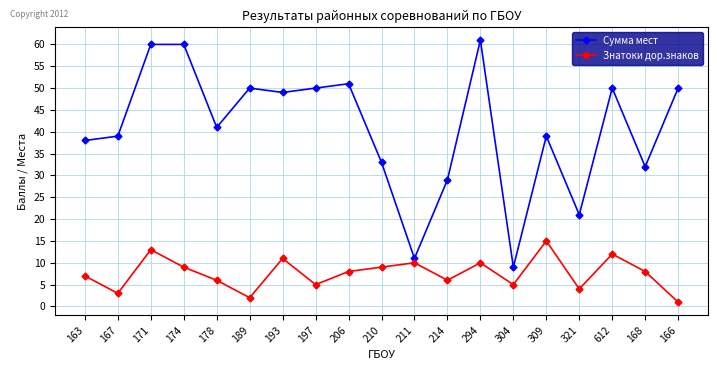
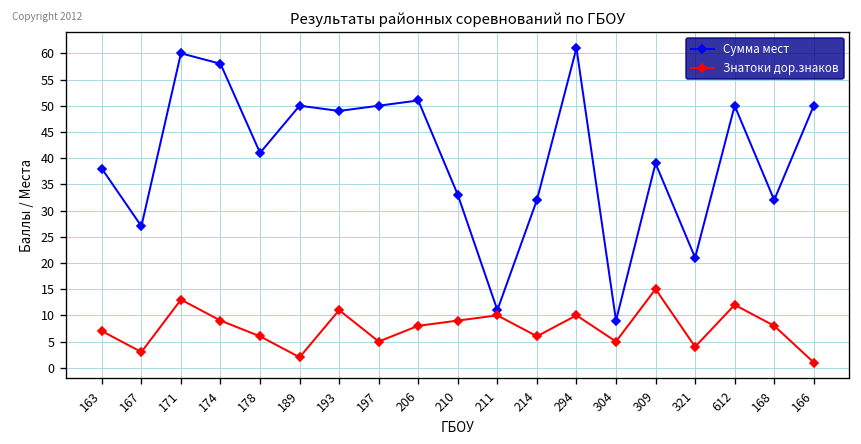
Сумма мест, 167: 39 -> 27
Сумма мест, 174: 60 -> 58
Сумма мест, 214: 29 -> 32
